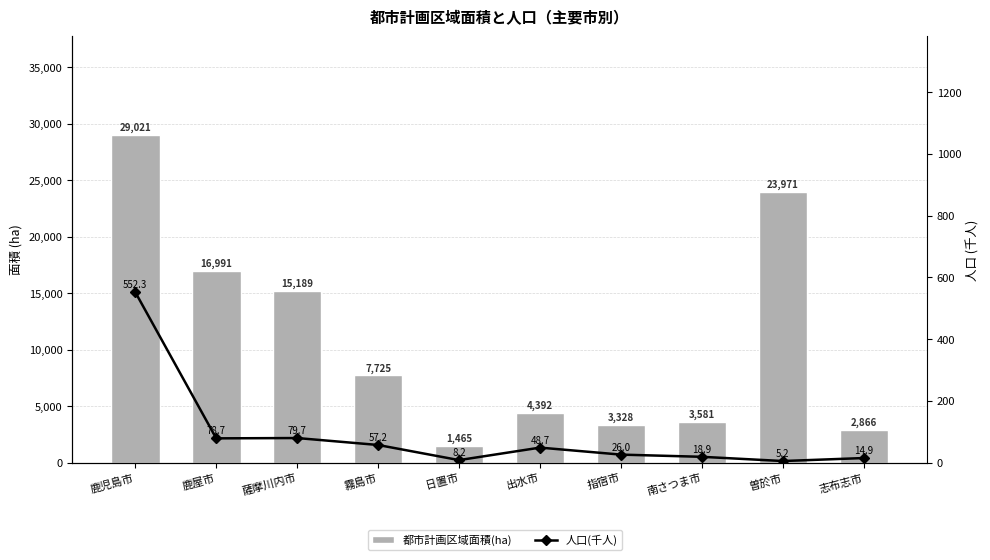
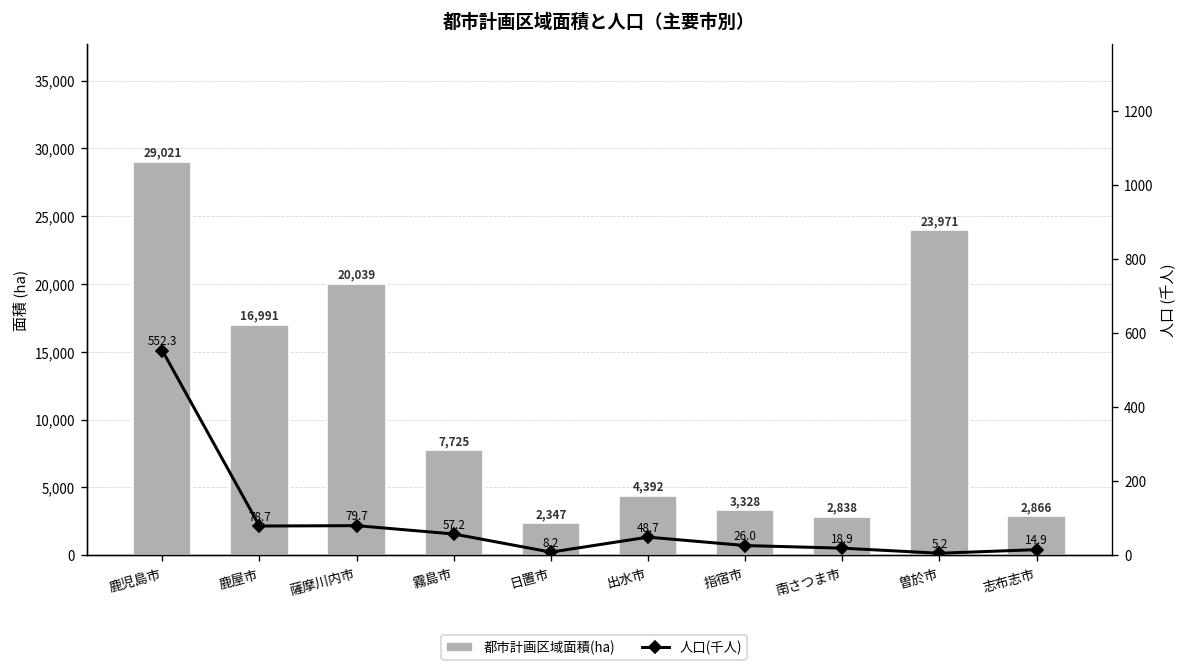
都市計画区域面積(ha), 薩摩川内市: 15,189 -> 20,039
都市計画区域面積(ha), 日置市: 1,465 -> 2,347
都市計画区域面積(ha), 南さつま市: 3,581 -> 2,838
